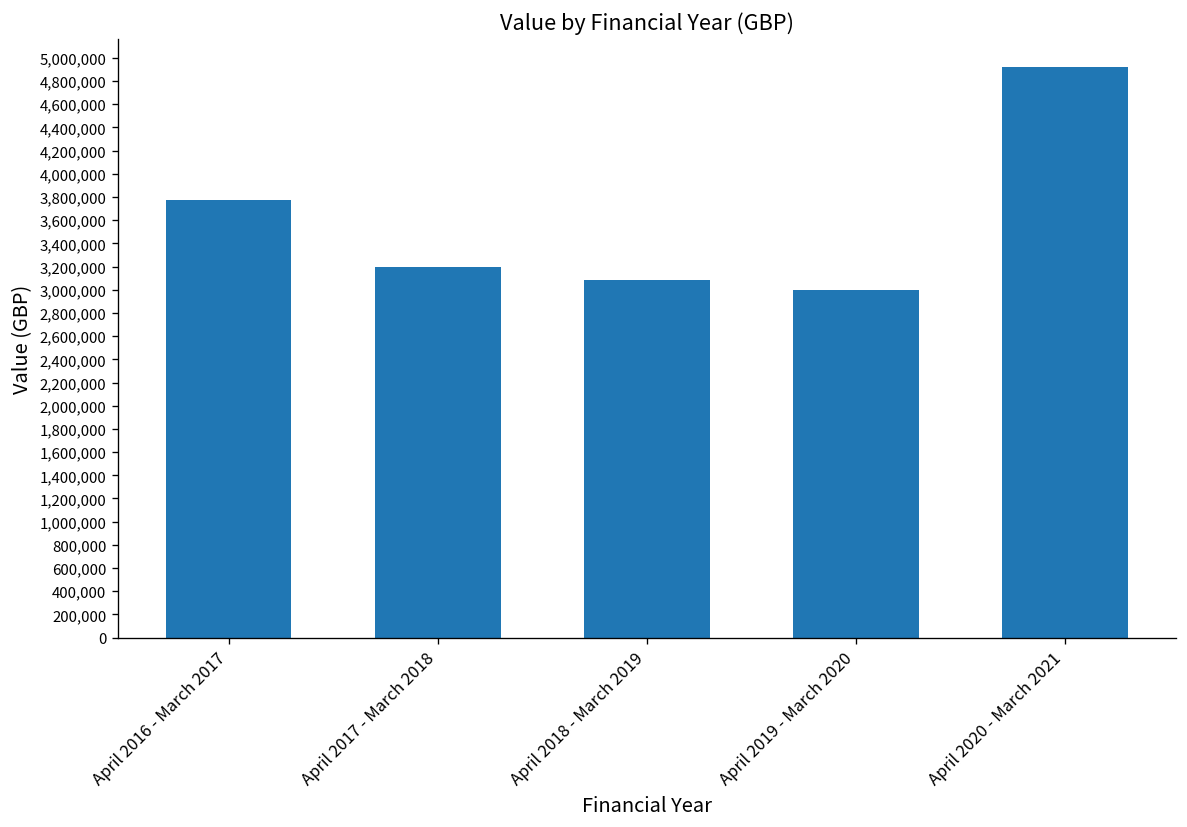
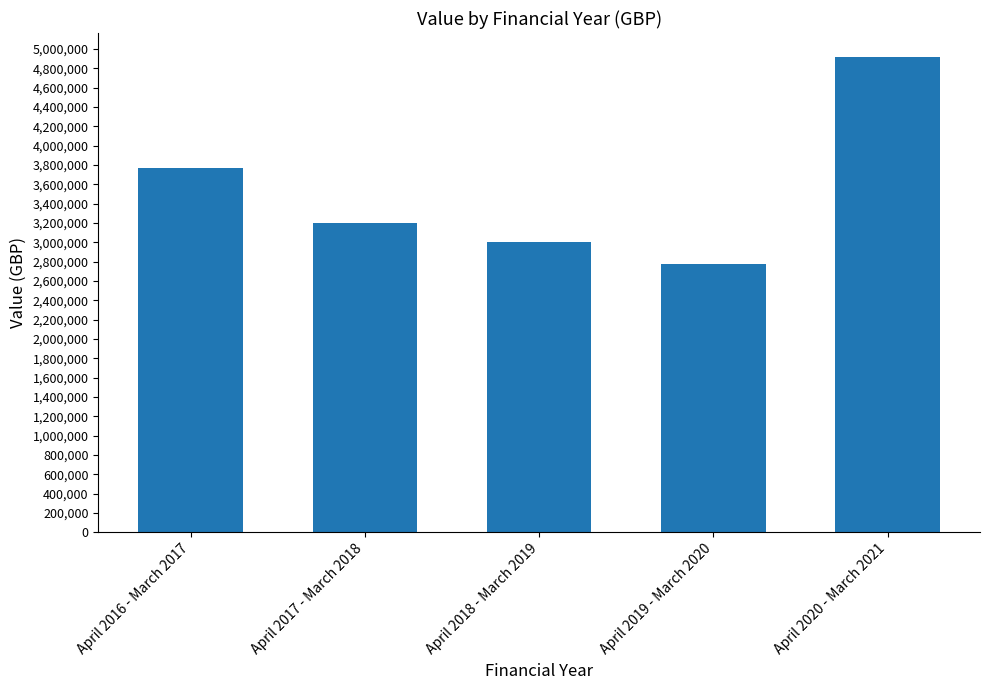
April 2018 - March 2019: 3,100,000 -> 3,000,000
April 2019 - March 2020: 3,000,000 -> 2,800,000
